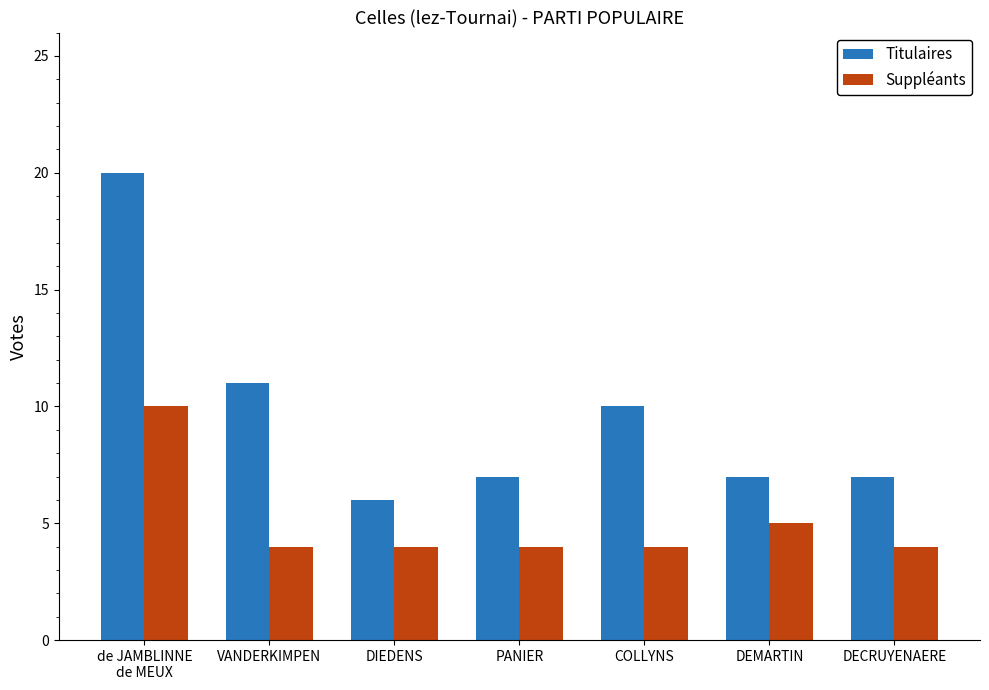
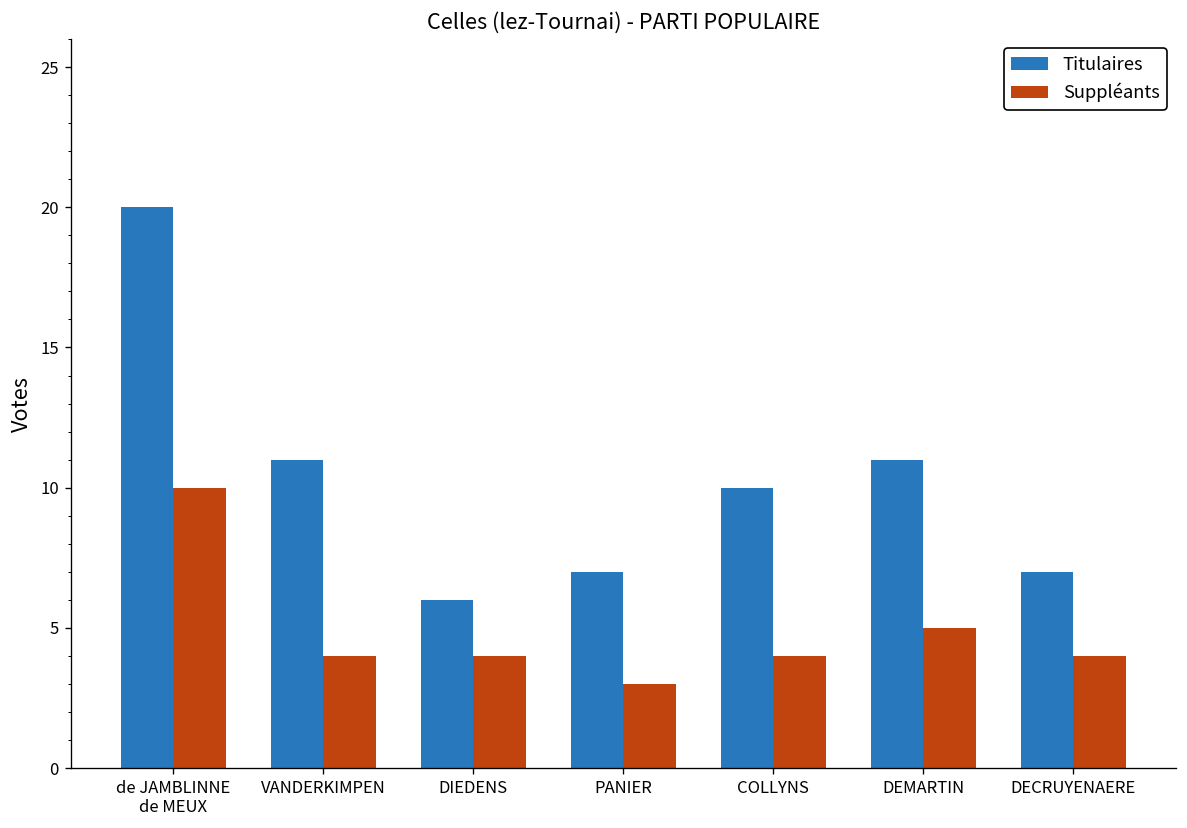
Suppléants, PANIER: 4 -> 3
Titulaires, DEMARTIN: 7 -> 11
